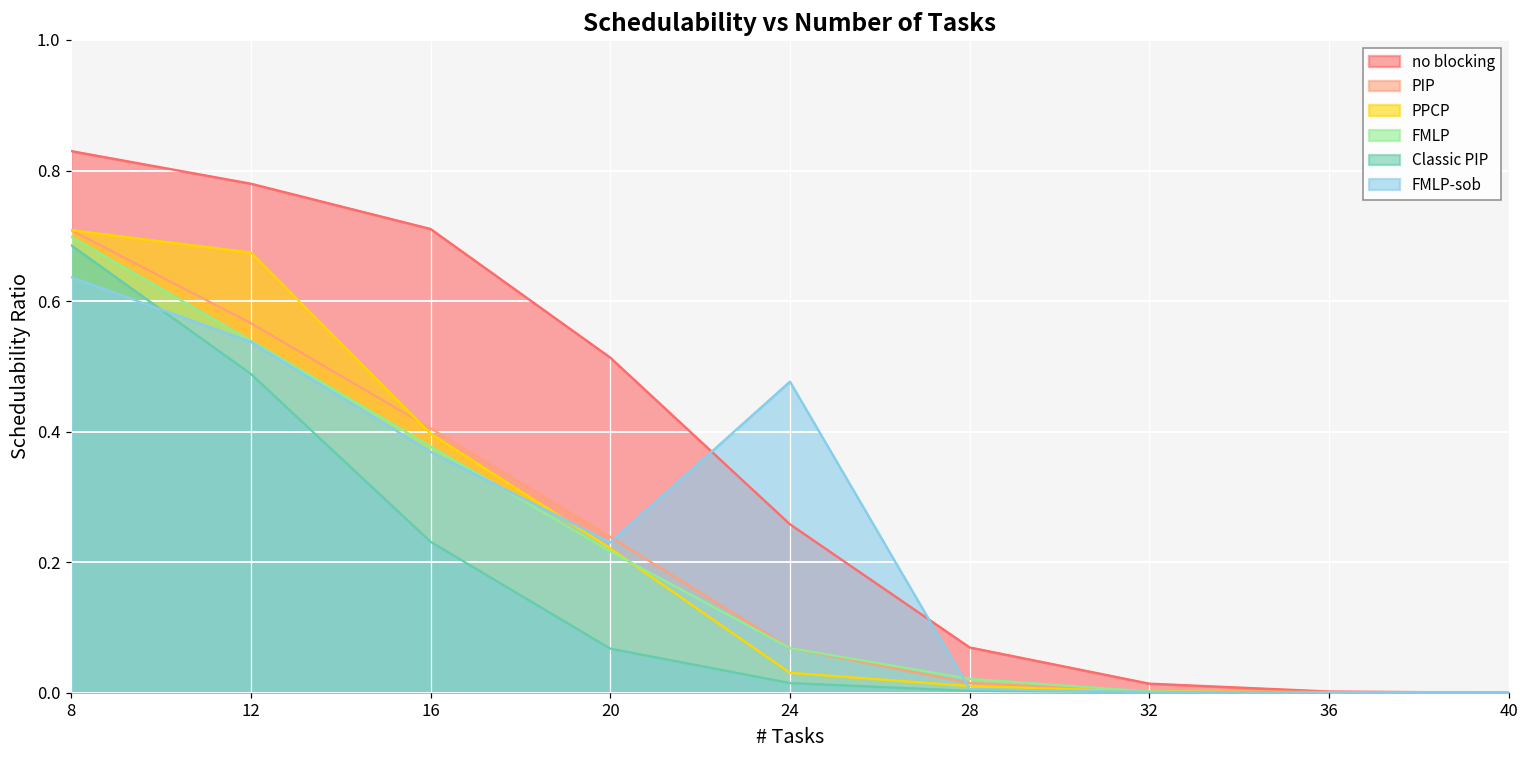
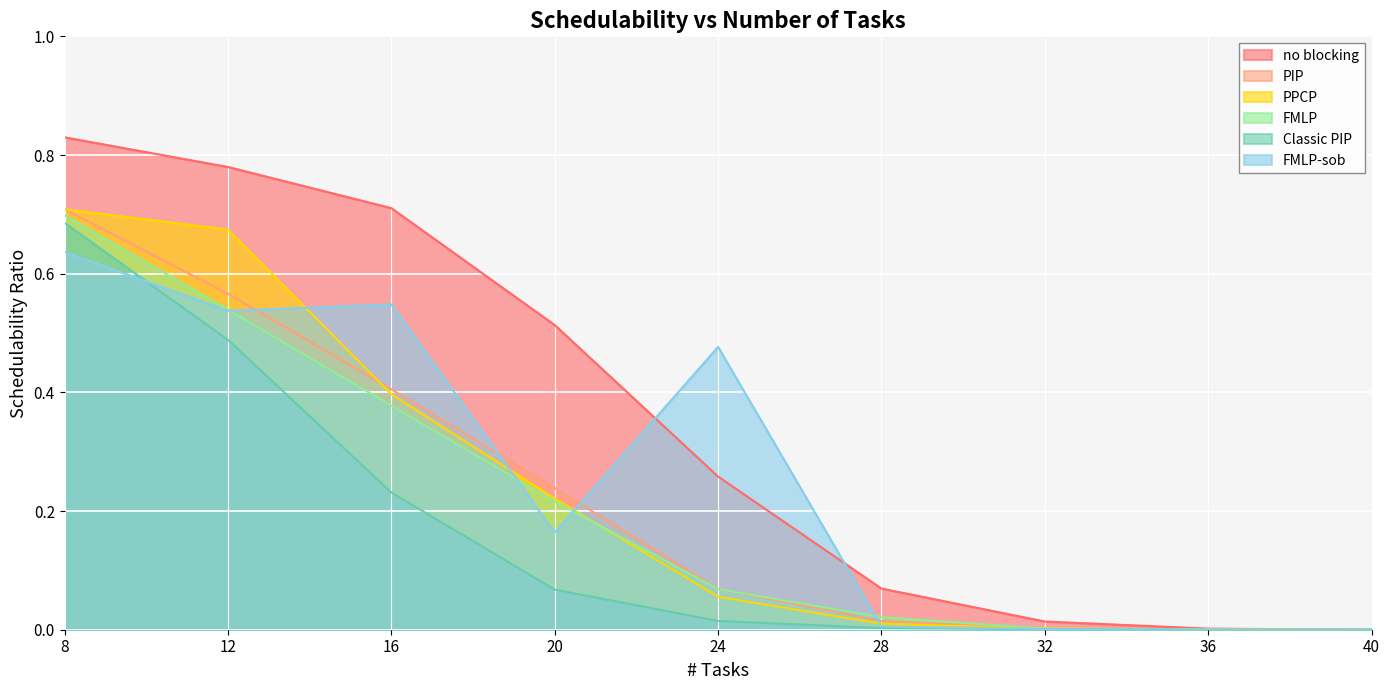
FMLP-sob, 16: 0.37 -> 0.55
FMLP-sob, 20: 0.23 -> 0.16
PPCP, 24: 0.03 -> 0.06
